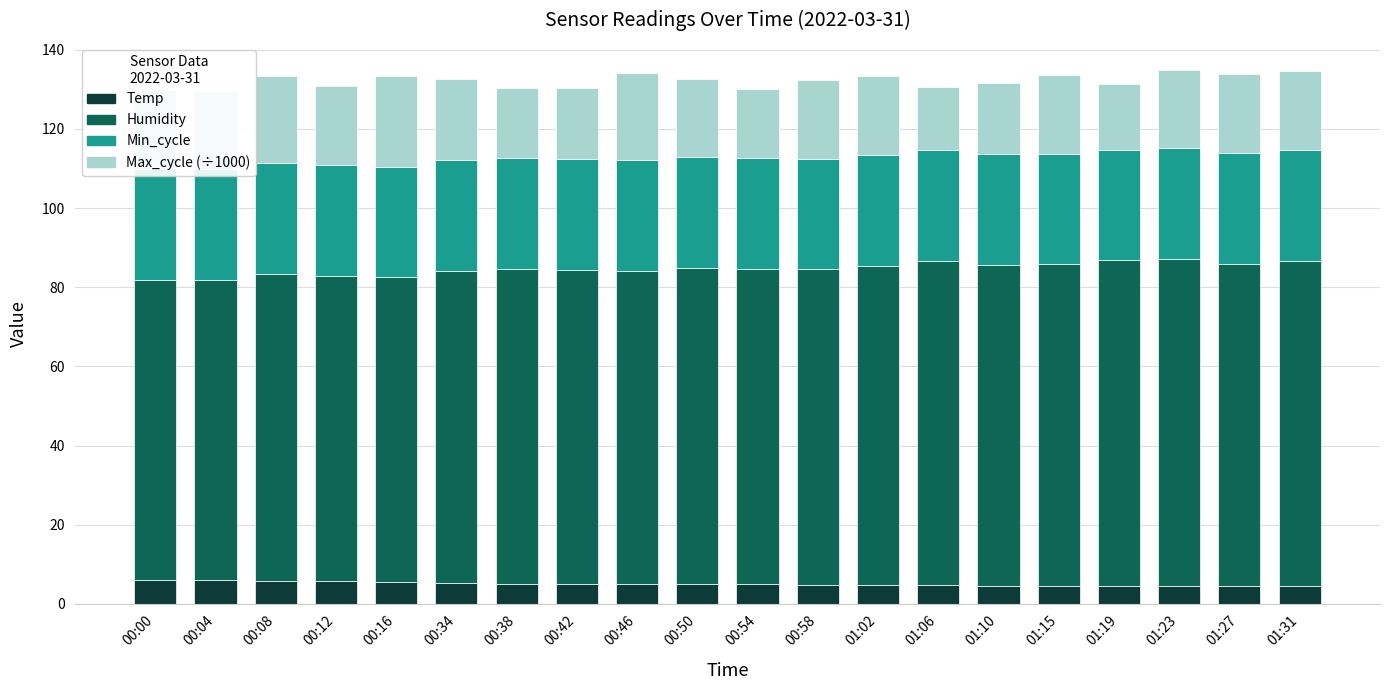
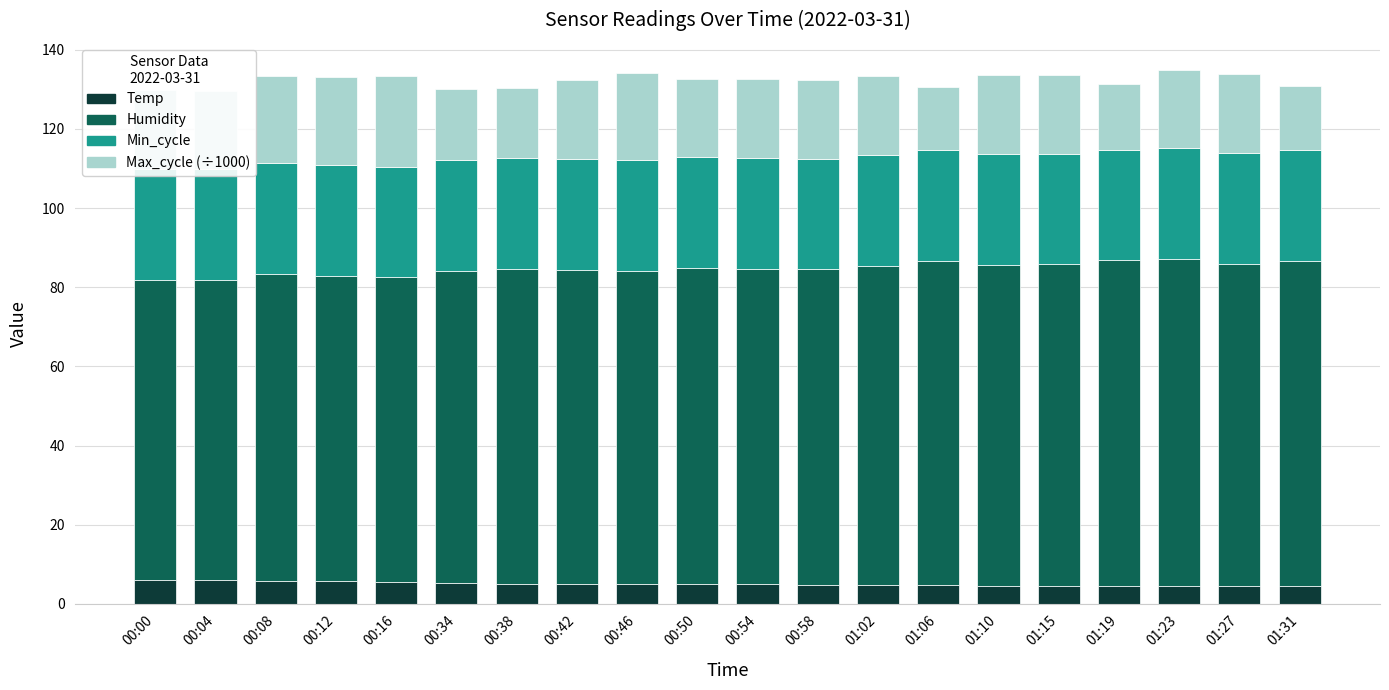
Max_cycle (÷1000), 00:12: 20 -> 22
Max_cycle (÷1000), 00:34: 20 -> 18
Max_cycle (÷1000), 00:42: 18 -> 20
Max_cycle (÷1000), 00:54: 17 -> 20
Max_cycle (÷1000), 01:10: 18 -> 20
Max_cycle (÷1000), 01:31: 20 -> 16
